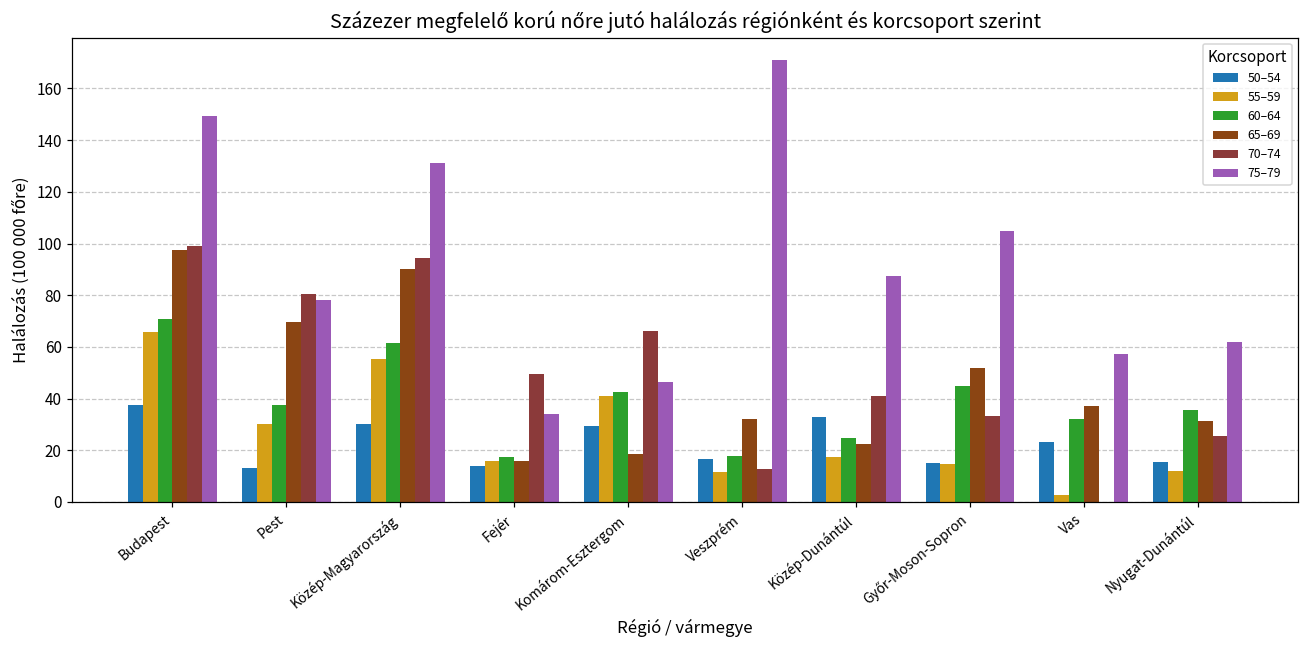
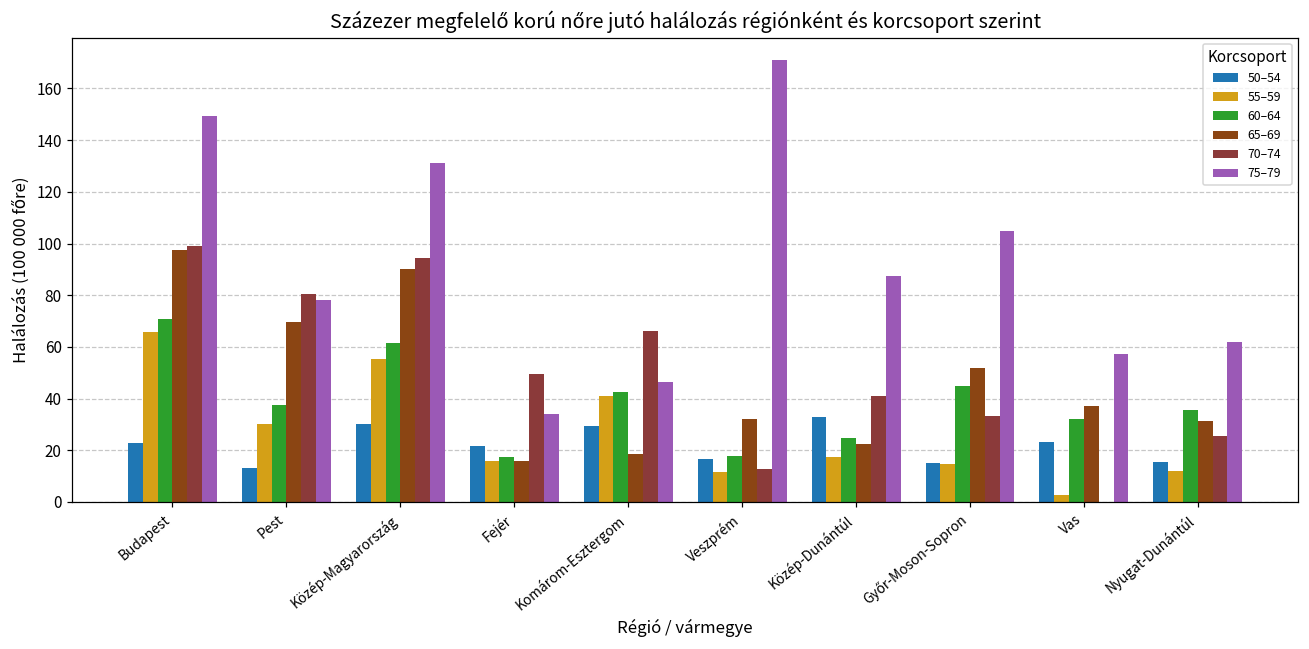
50–54, Budapest: 38 -> 23
50–54, Fejér: 14 -> 22
